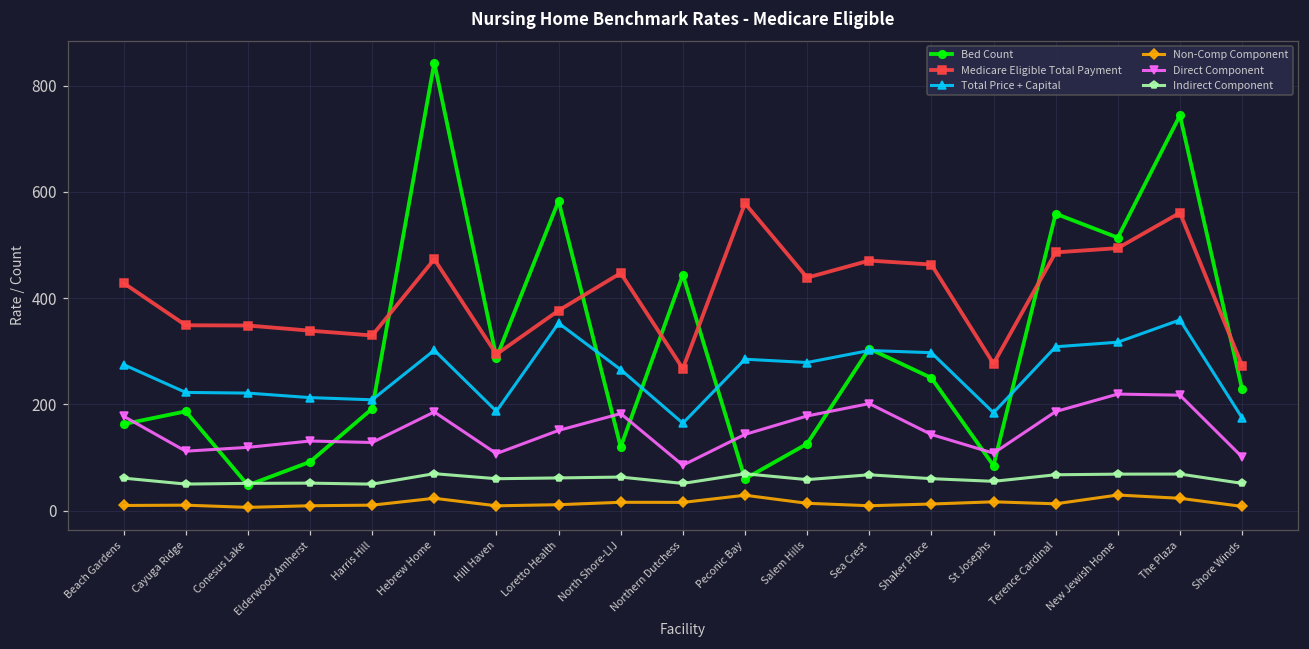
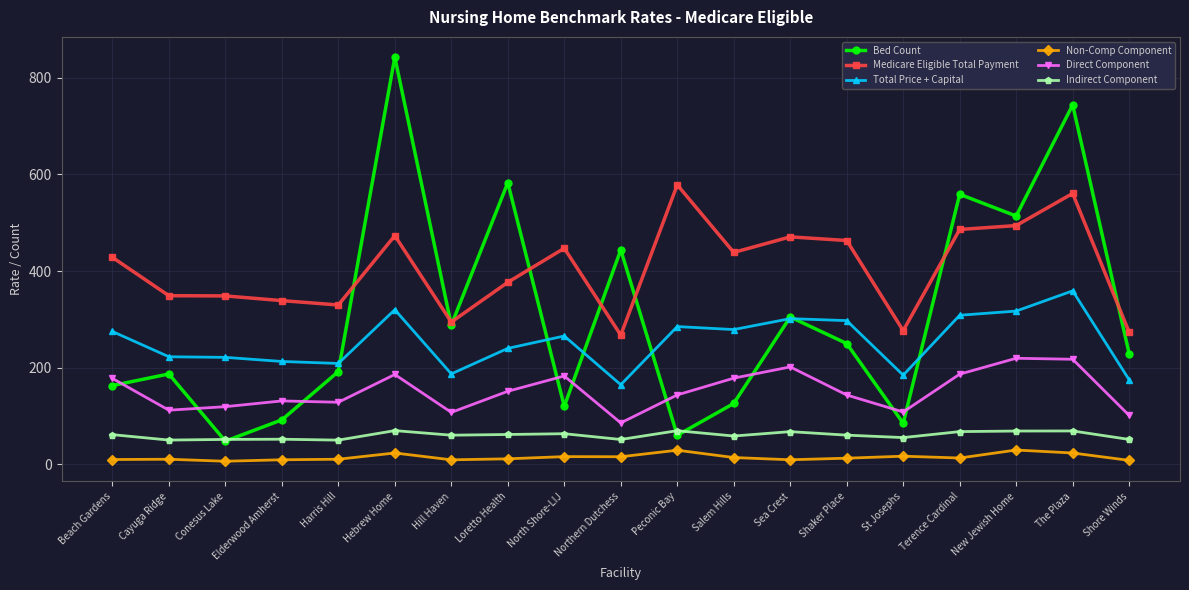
Total Price + Capital, Hebrew Home: 300 -> 320
Total Price + Capital, Loretto Health: 350 -> 240
